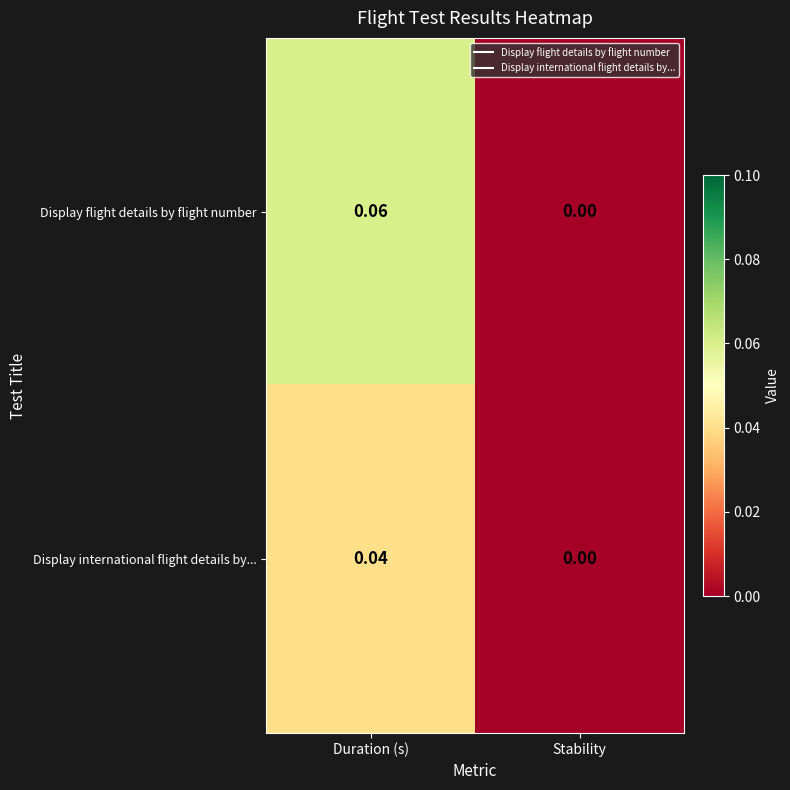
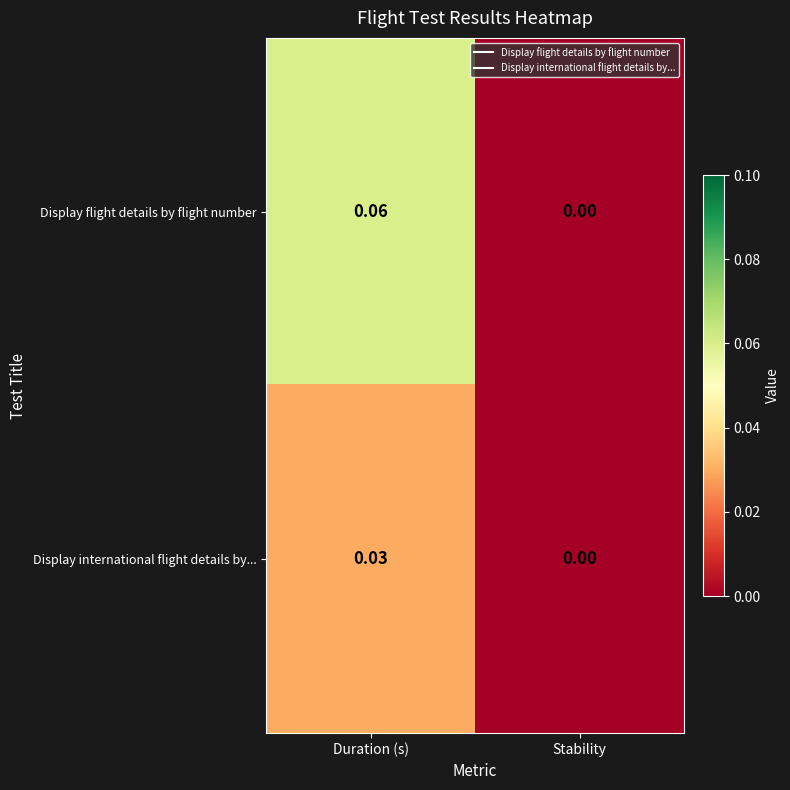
Display international flight details by..., Duration (s): 0.04 -> 0.03
